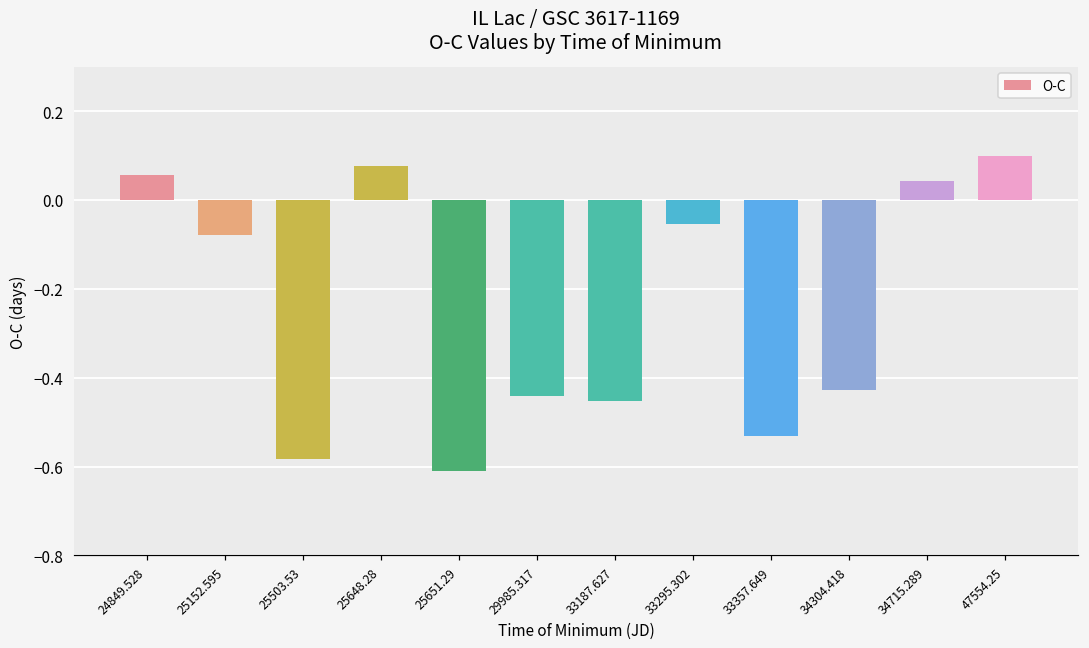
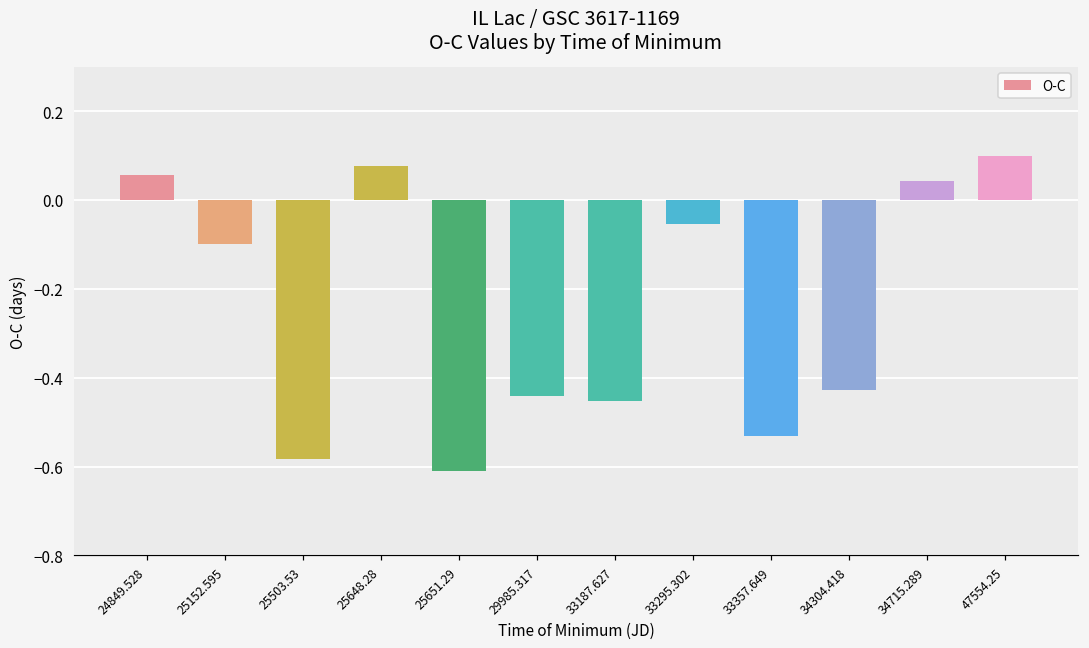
25152.595: -0.08 -> -0.10
